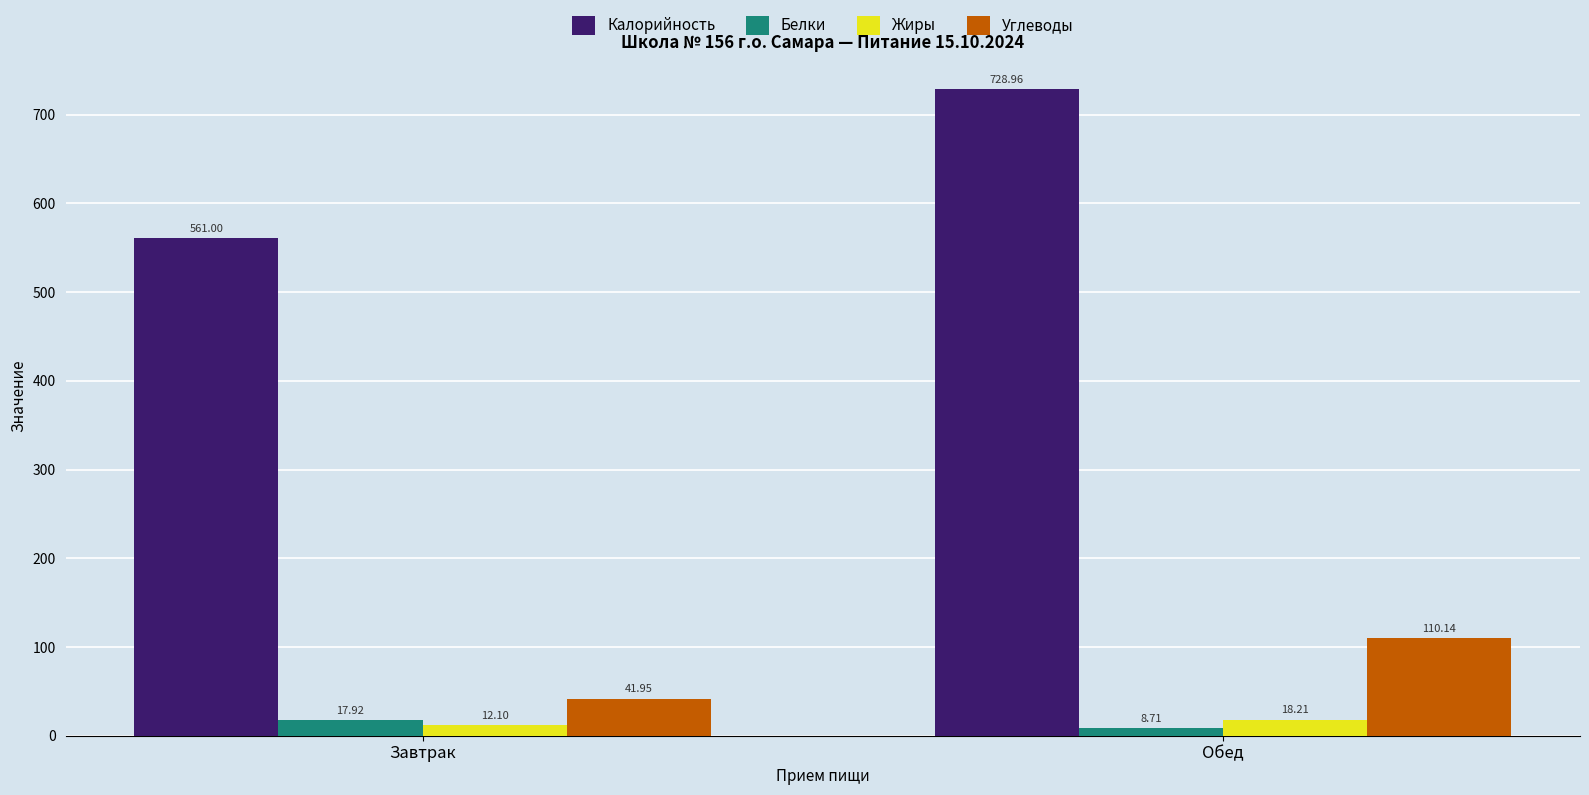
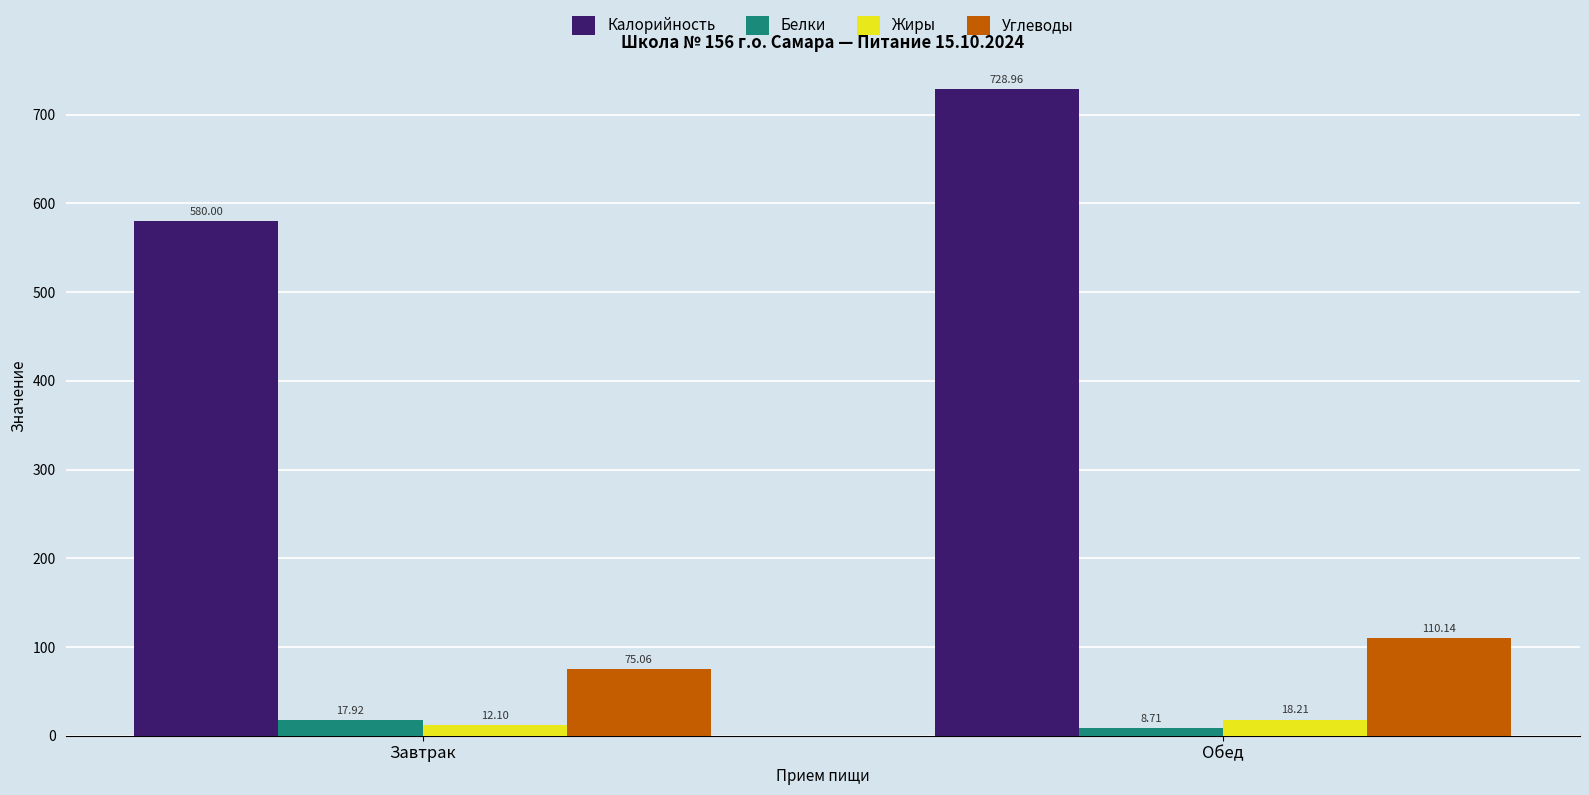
Калорийность, Завтрак: 561.00 -> 580.00
Углеводы, Завтрак: 41.95 -> 75.06
